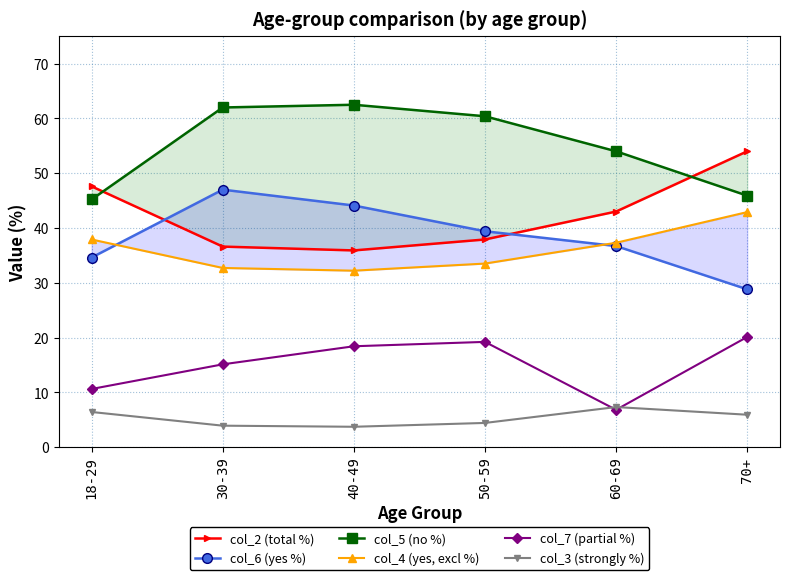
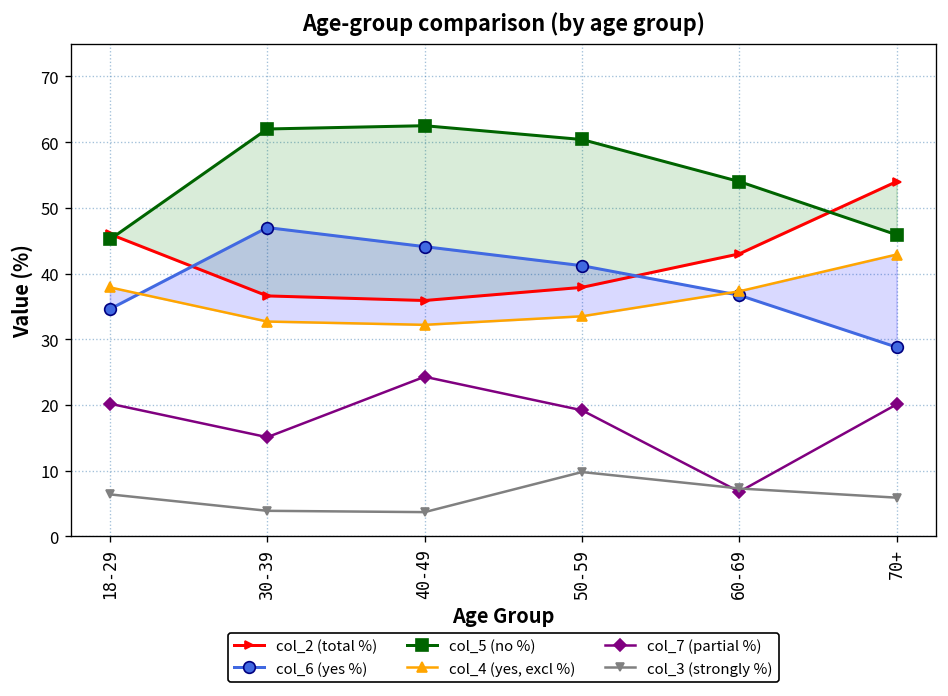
col_2 (total %), 18-29: 48 -> 46
col_7 (partial %), 18-29: 11 -> 20
col_7 (partial %), 40-49: 18 -> 24
col_6 (yes %), 50-59: 39 -> 41
col_3 (strongly %), 50-59: 4 -> 10
